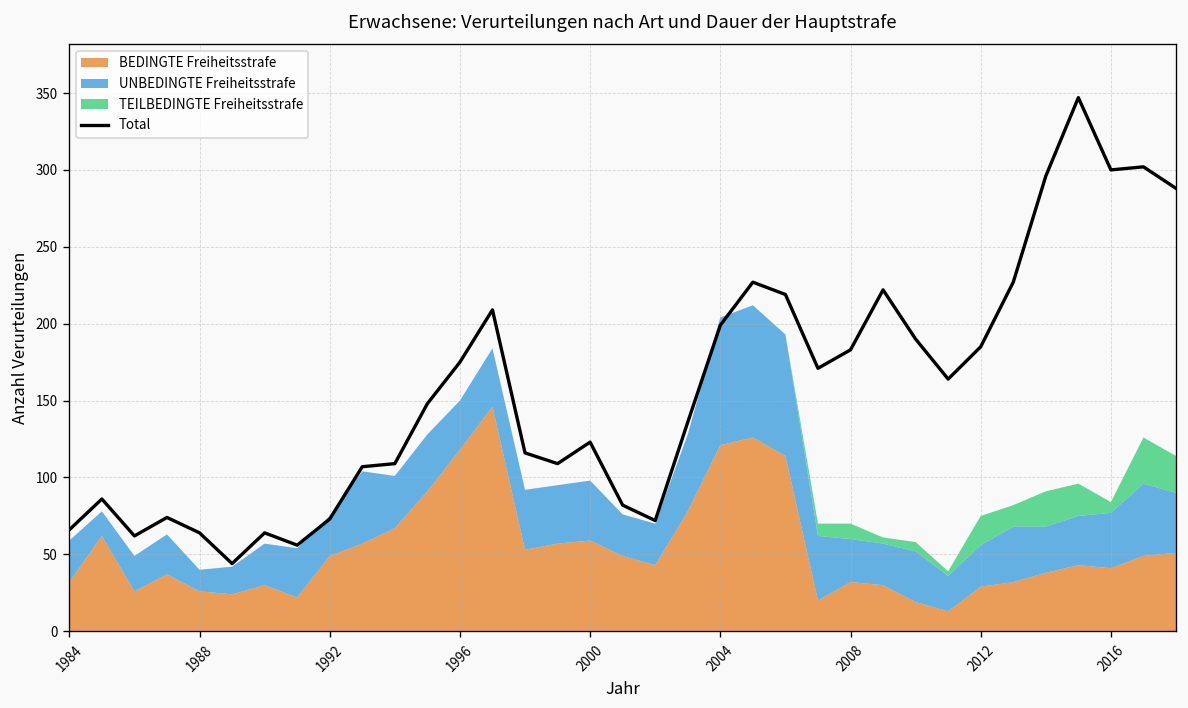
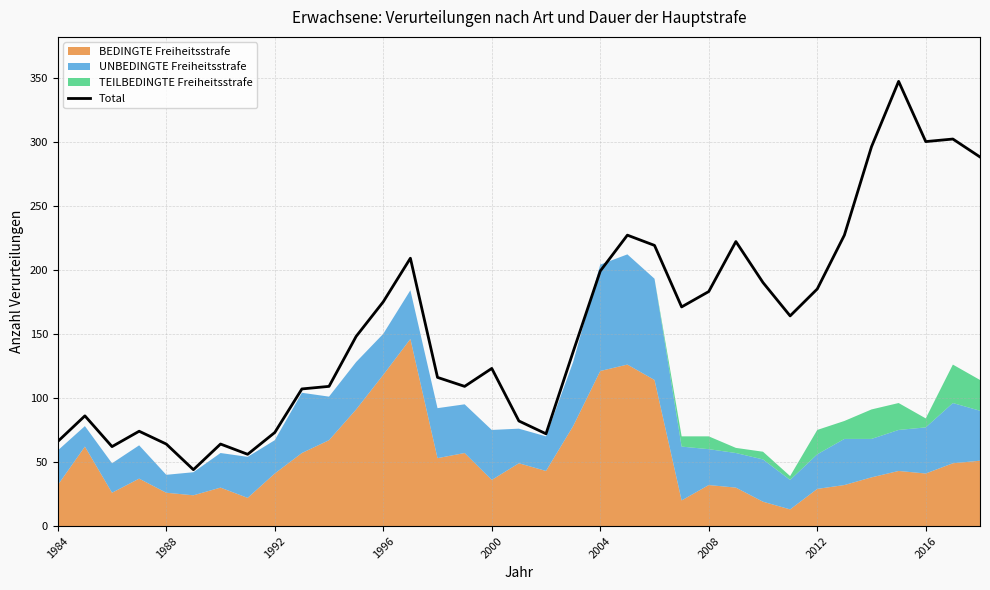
BEDINGTE Freiheitsstrafe, 1992: 49 -> 41
BEDINGTE Freiheitsstrafe, 2000: 59 -> 36
